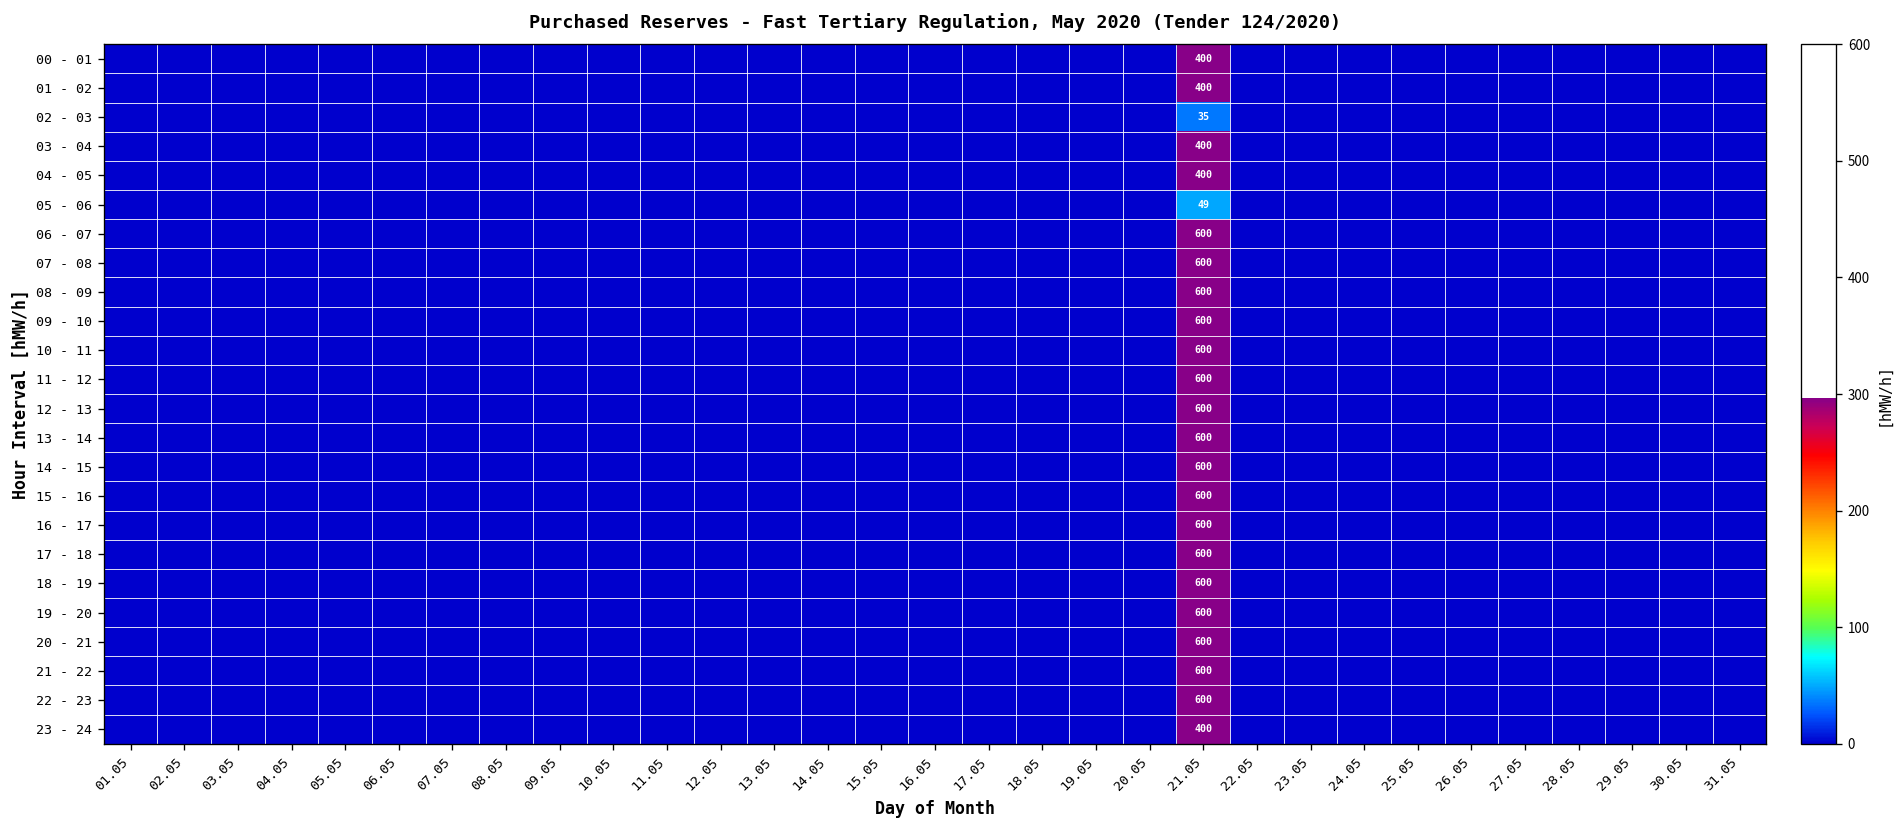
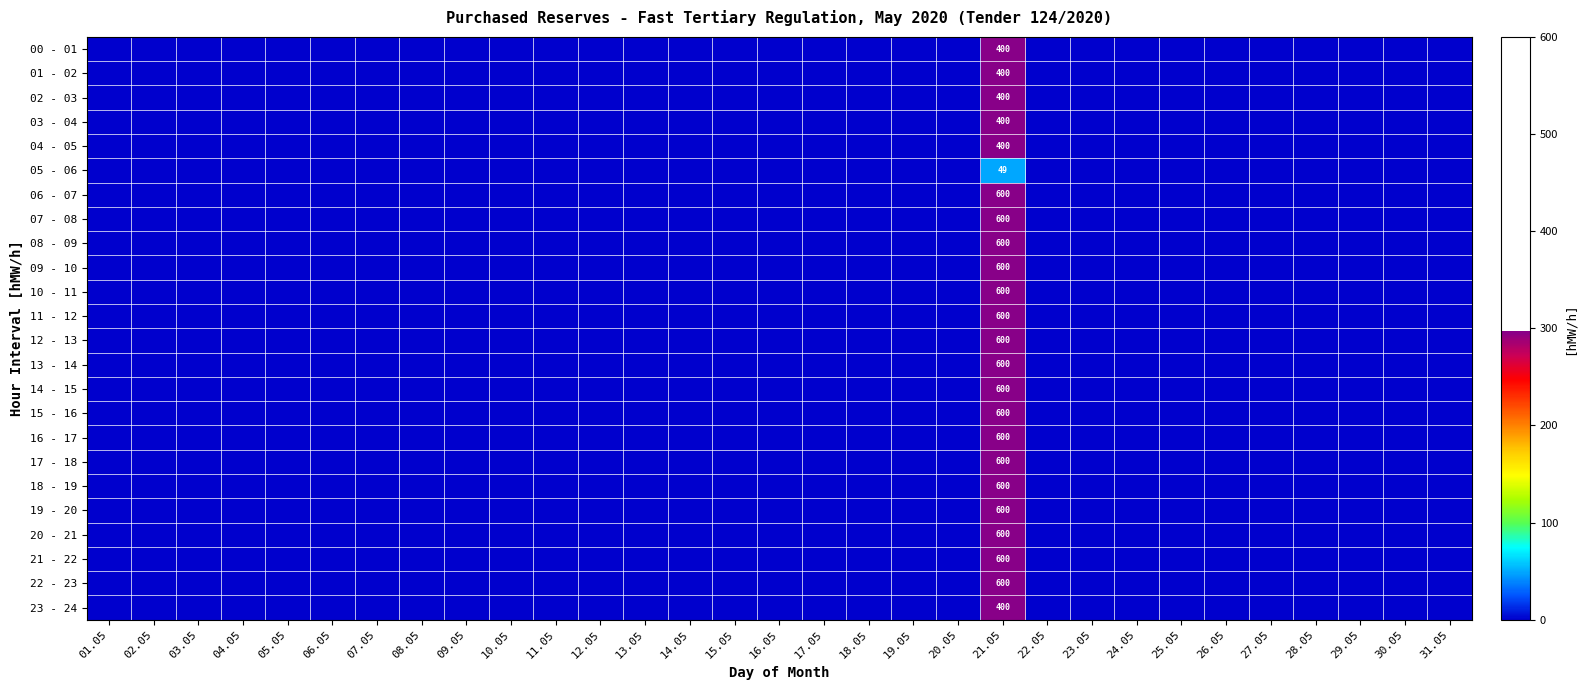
02 - 03, 21.05: 35 -> 400
